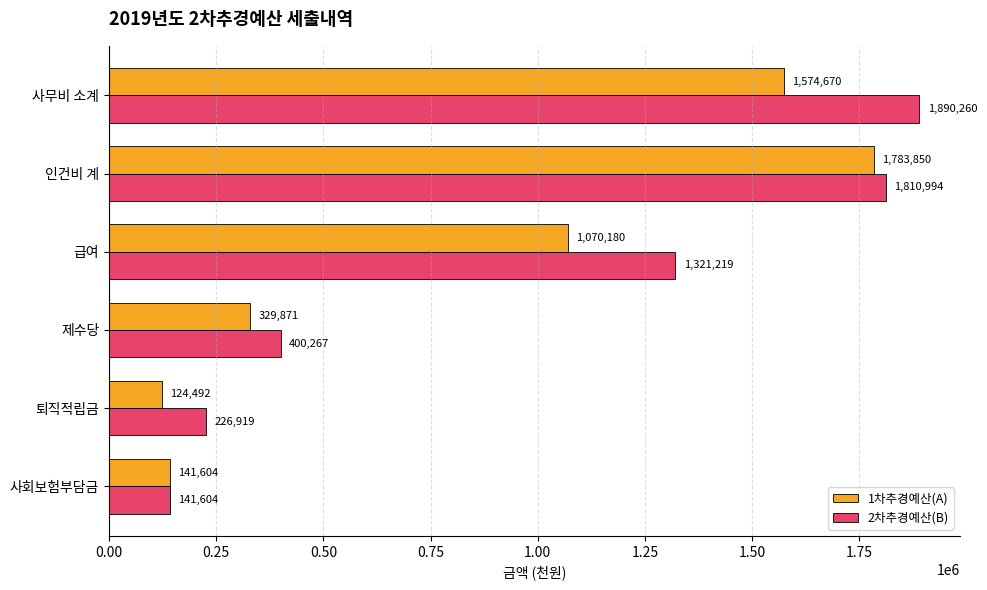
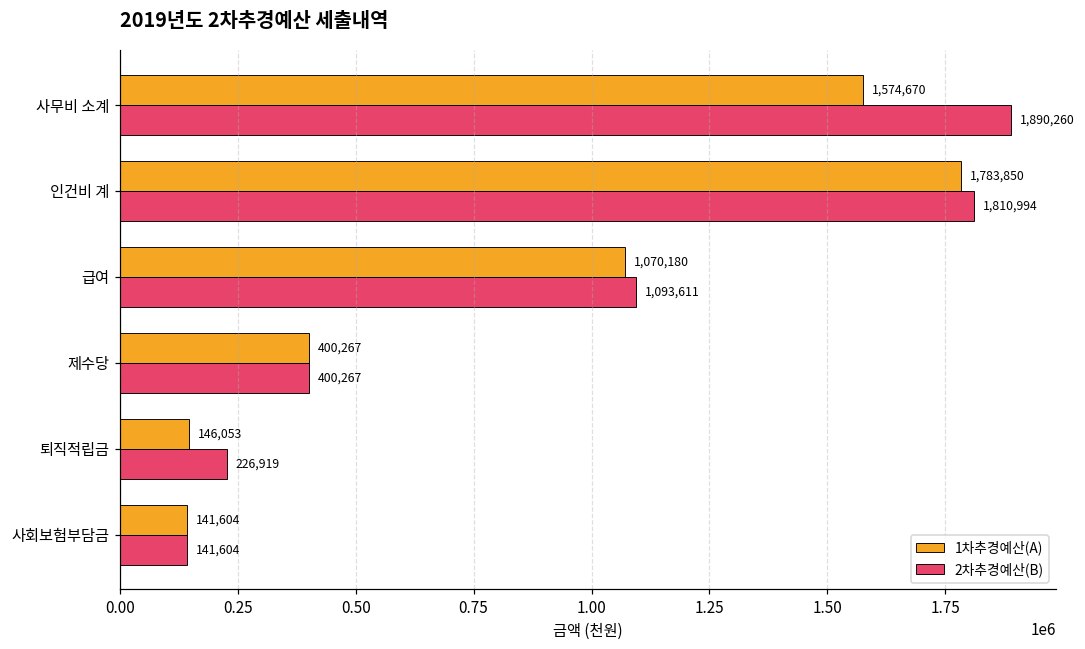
2차추경예산(B), 급여: 1,321,219 -> 1,093,611
1차추경예산(A), 제수당: 329,871 -> 400,267
1차추경예산(A), 퇴직적립금: 124,492 -> 146,053
